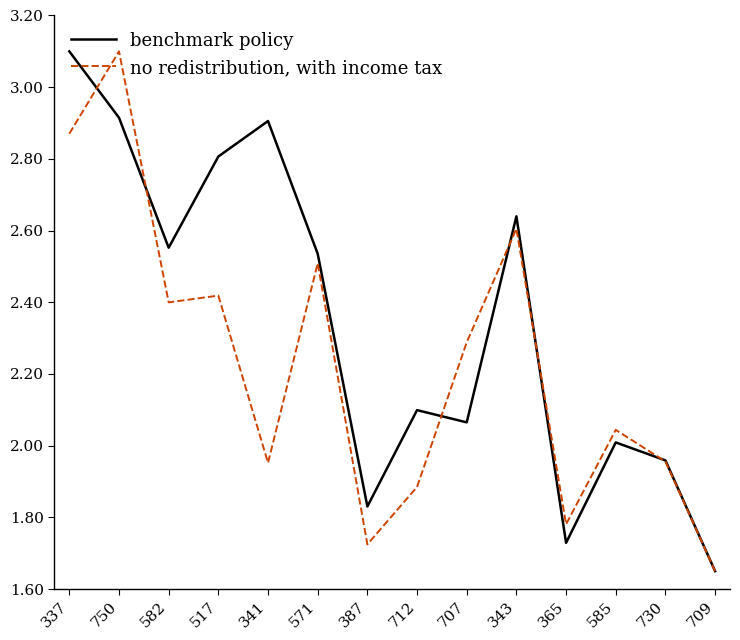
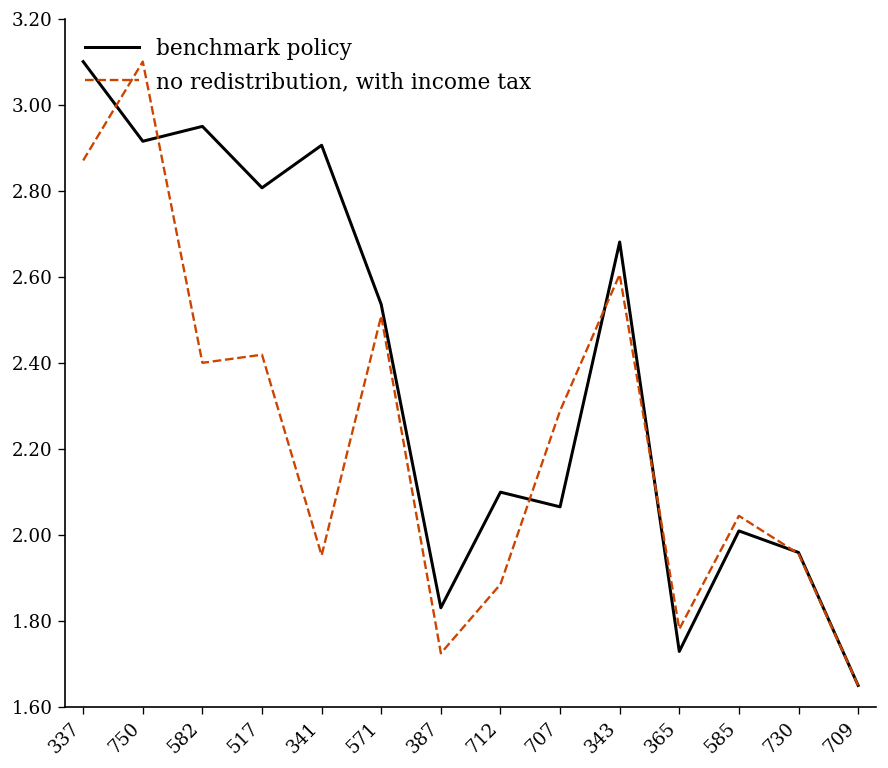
benchmark policy, 582: 2.55 -> 2.95
benchmark policy, 343: 2.64 -> 2.68
